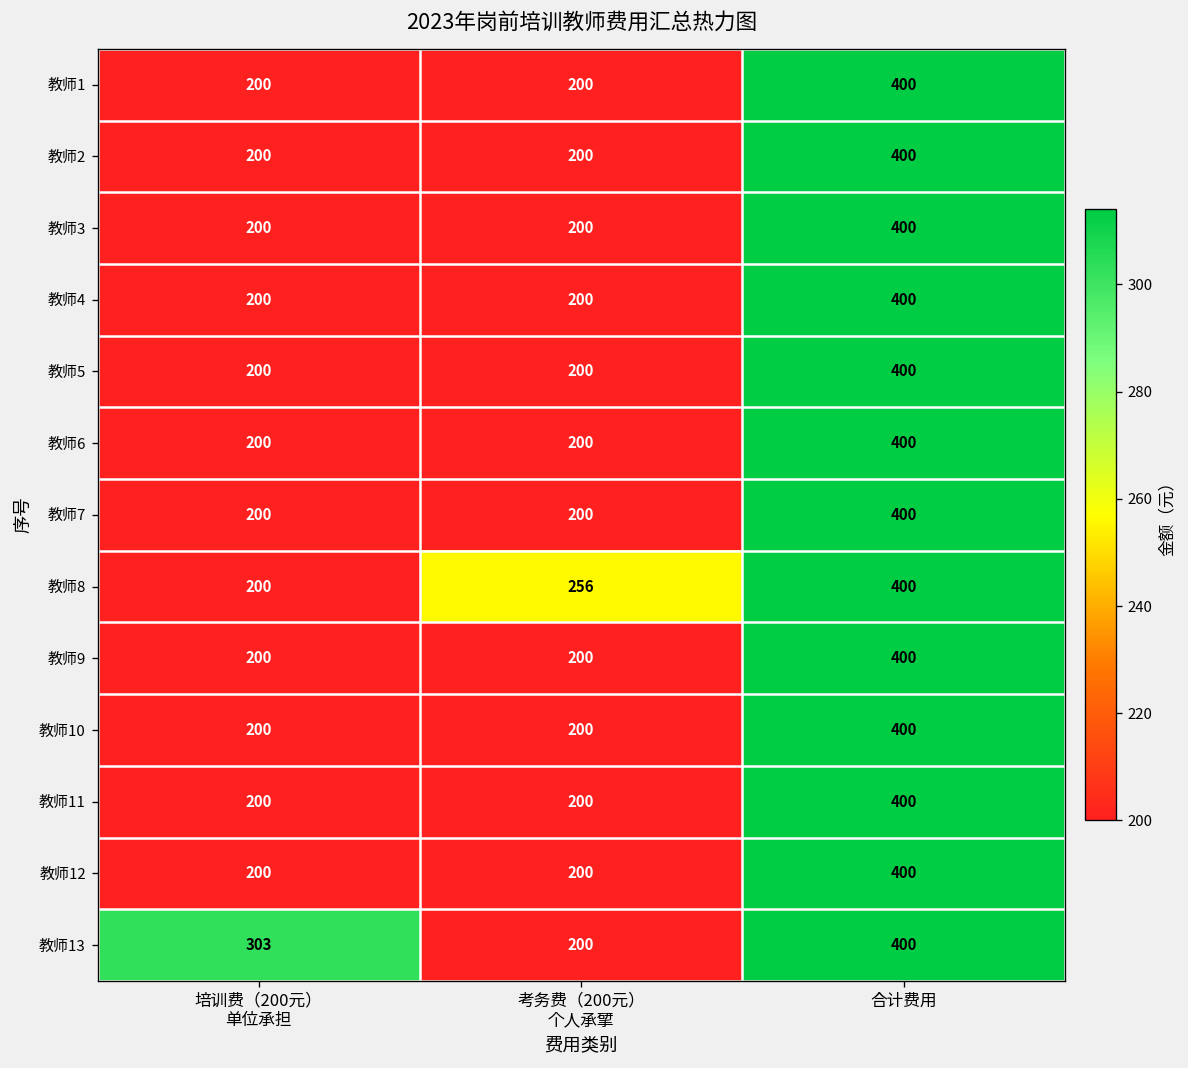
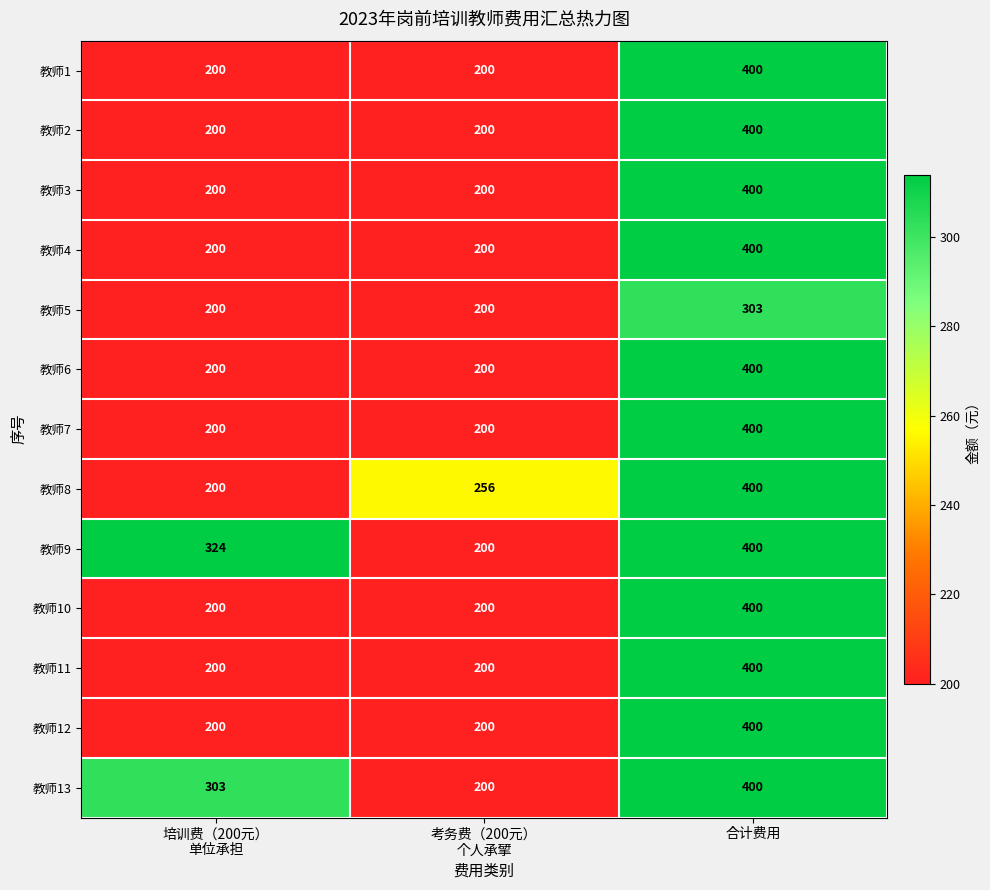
教师5, 合计费用: 400 -> 303
教师9, 培训费（200元） 单位承担: 200 -> 324
